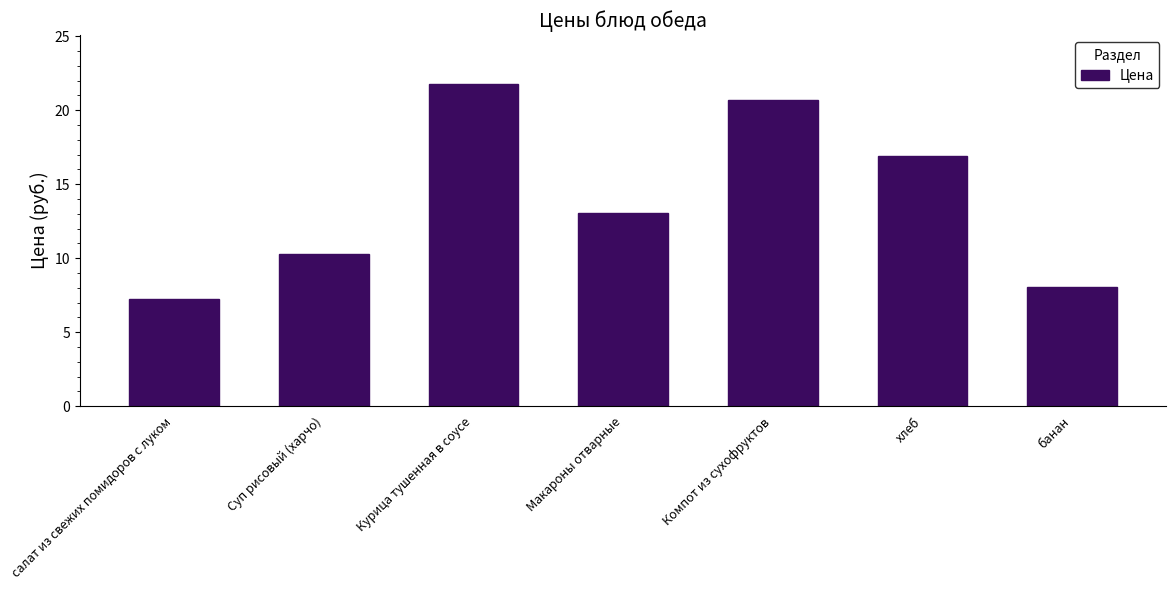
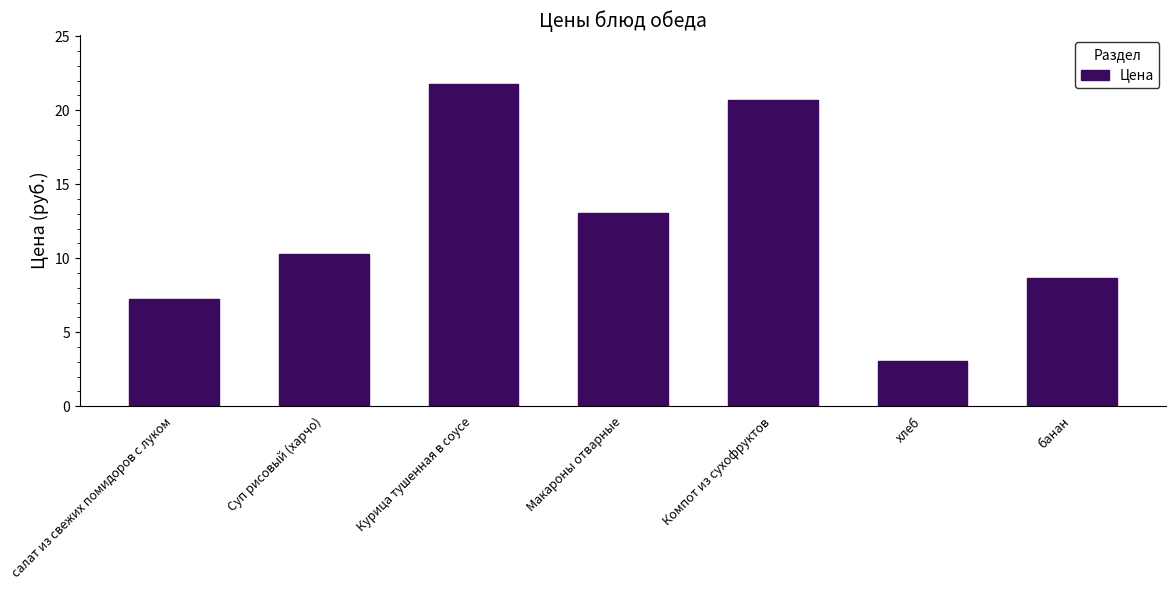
хлеб: 16.9 -> 3.0
банан: 8.1 -> 8.7
